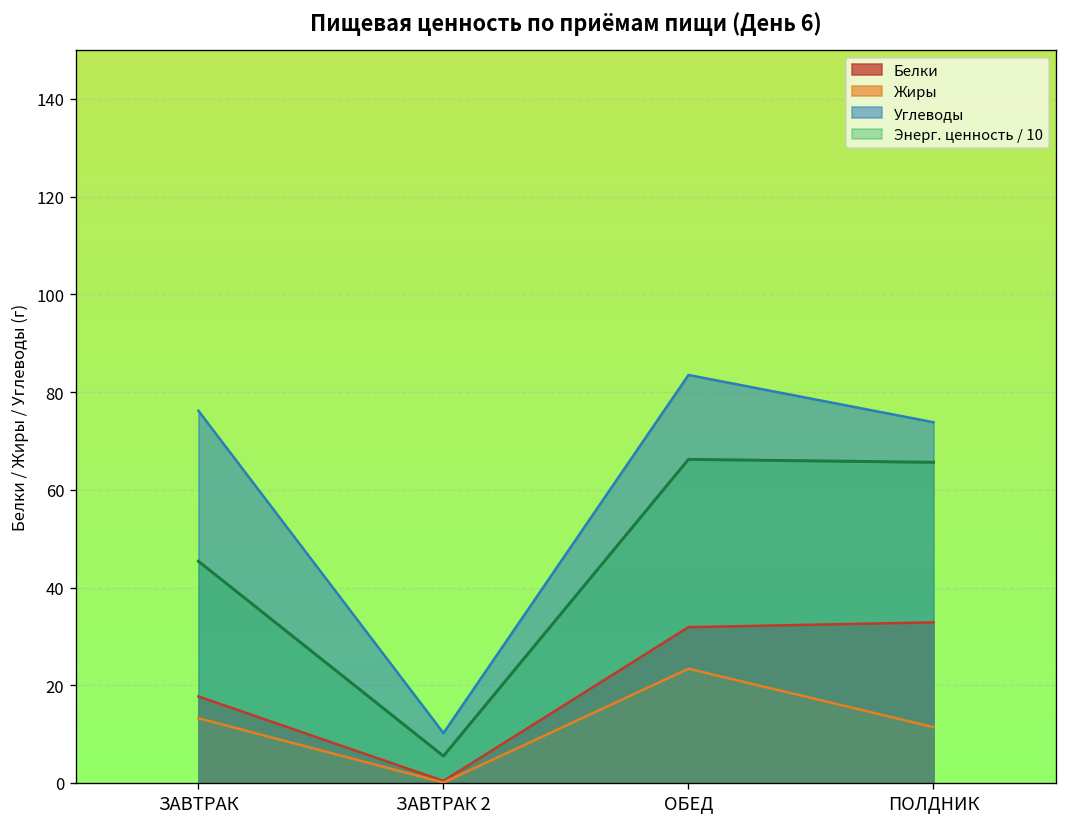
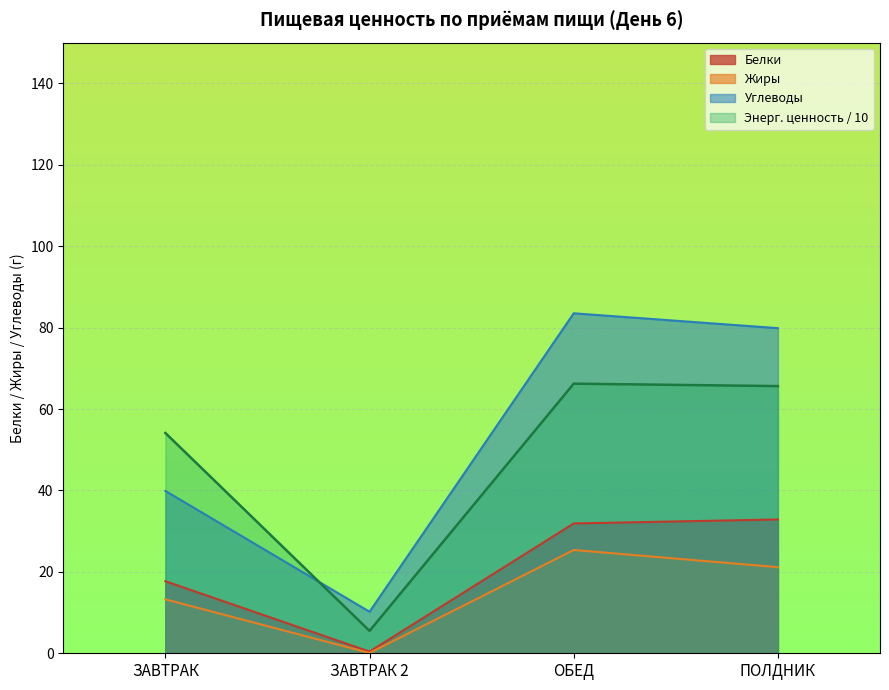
Углеводы, ЗАВТРАК: 76 -> 40
Энерг. ценность / 10, ЗАВТРАК: 45 -> 54
Жиры, ОБЕД: 23 -> 25
Жиры, ПОЛДНИК: 11 -> 21
Углеводы, ПОЛДНИК: 74 -> 80
